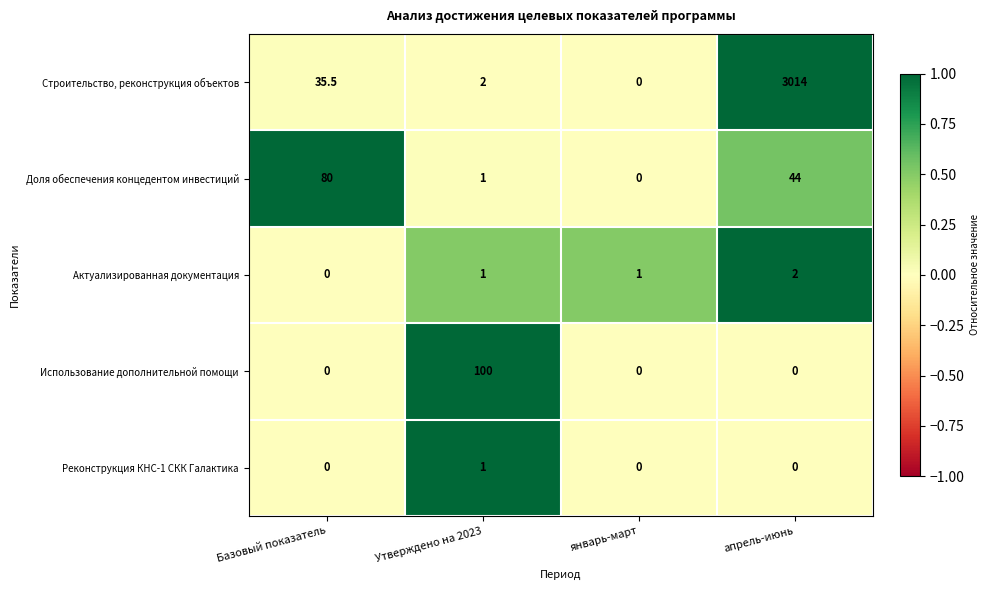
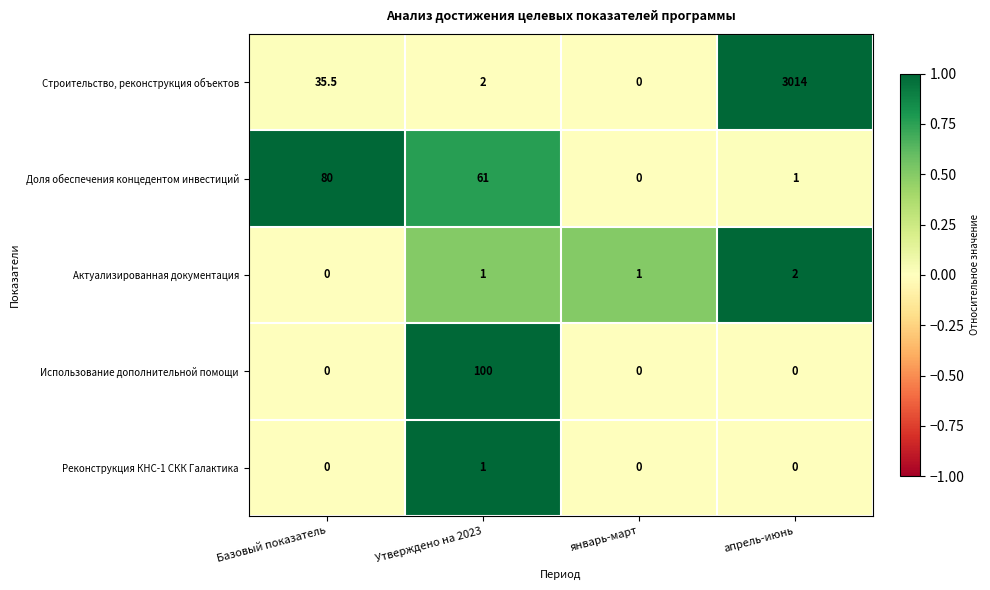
Доля обеспечения концедентом инвестиций, Утверждено на 2023: 1 -> 61
Доля обеспечения концедентом инвестиций, апрель-июнь: 44 -> 1
